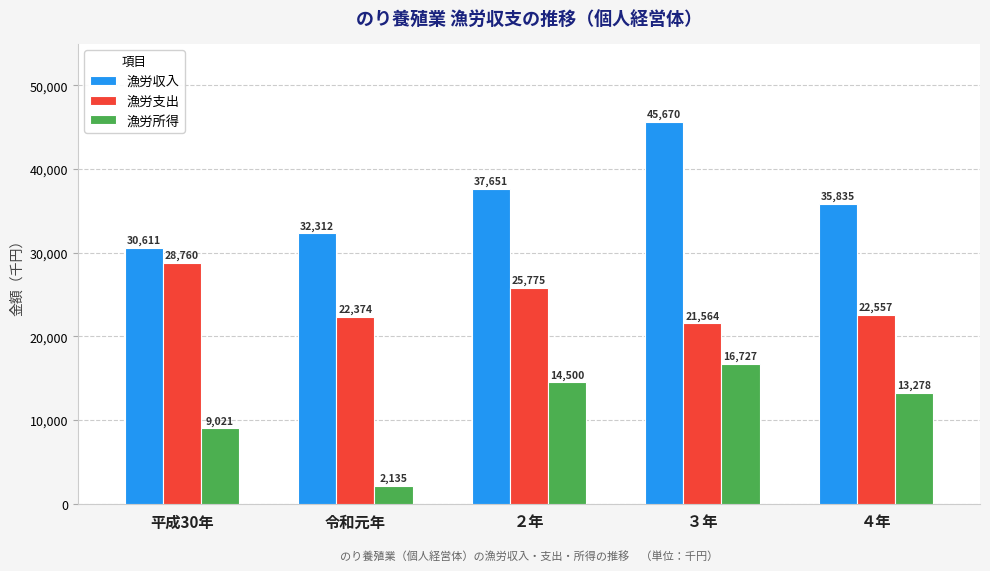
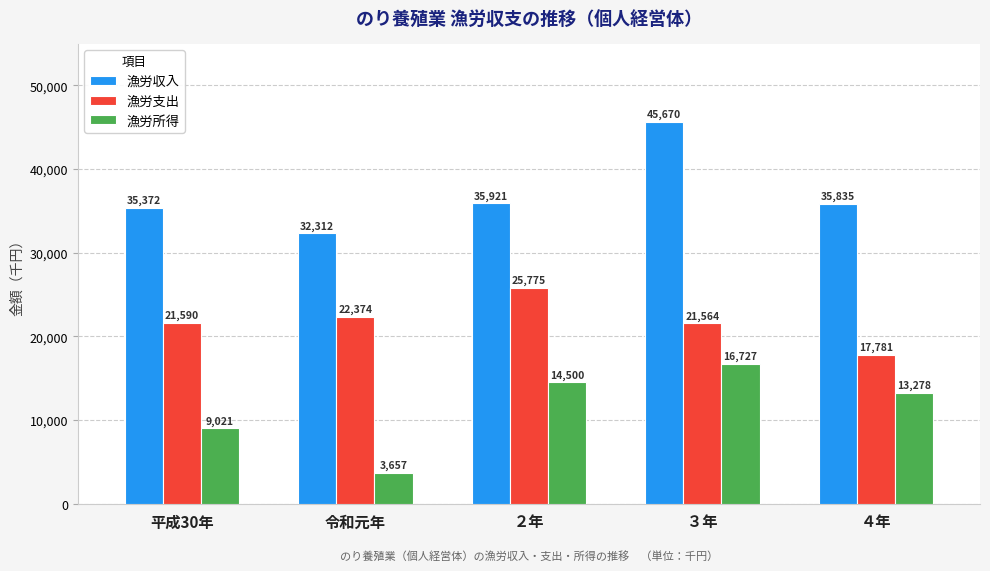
漁労収入, 平成30年: 30,611 -> 35,372
漁労支出, 平成30年: 28,760 -> 21,590
漁労所得, 令和元年: 2,135 -> 3,657
漁労収入, ２年: 37,651 -> 35,921
漁労支出, ４年: 22,557 -> 17,781
